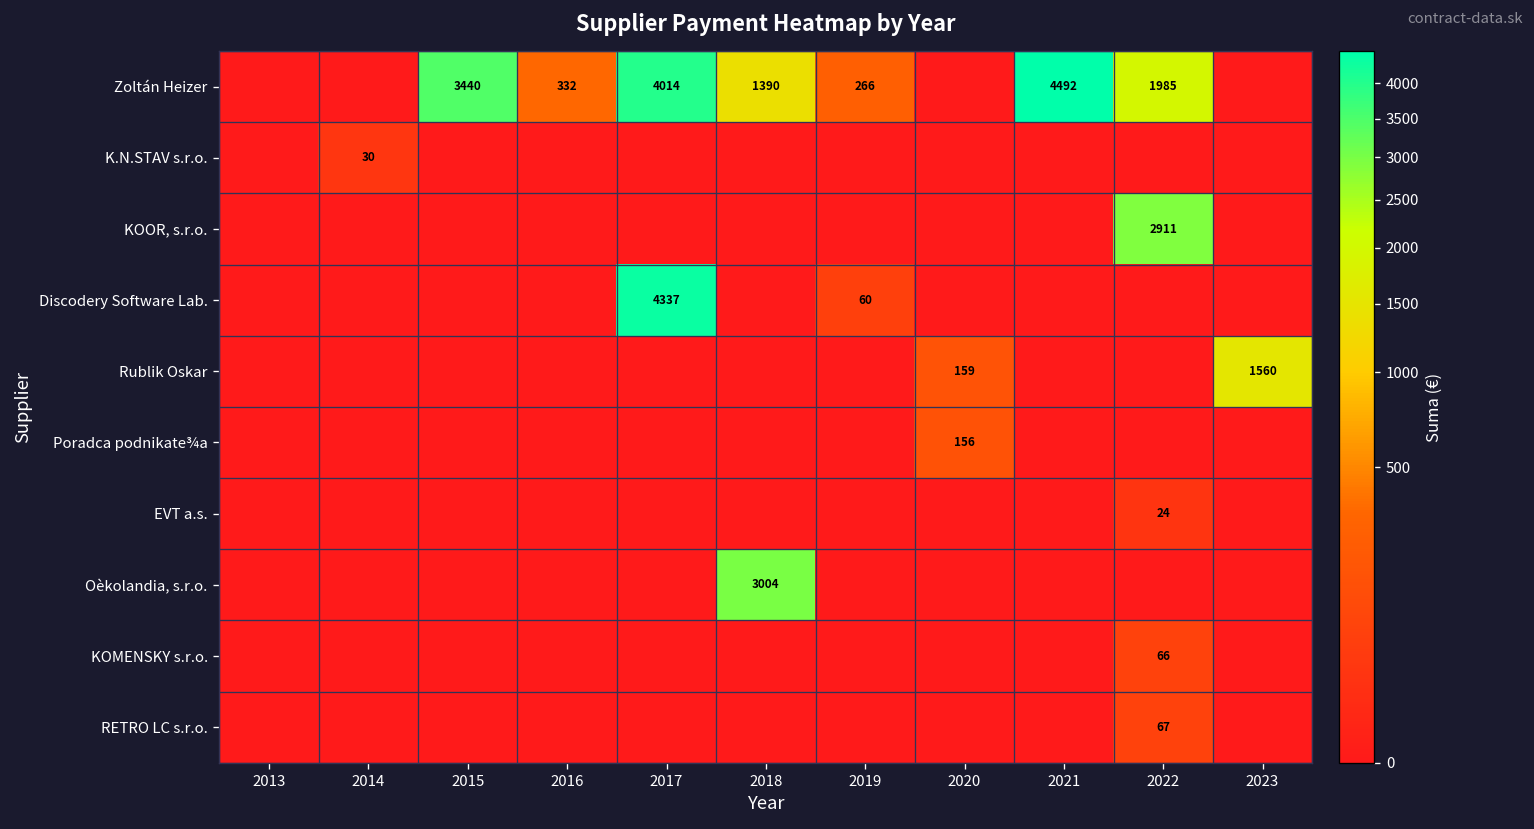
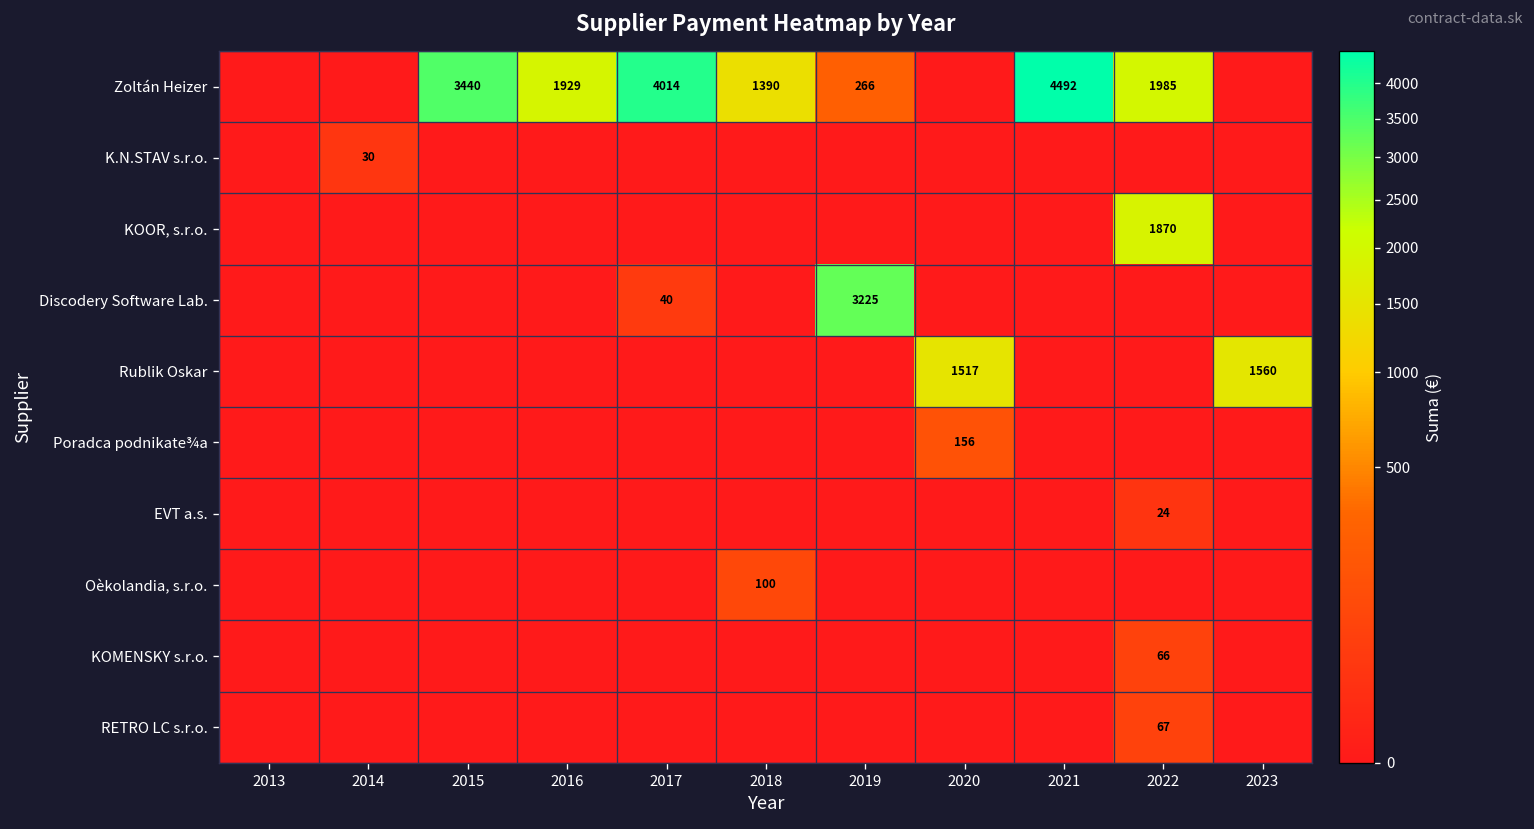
Zoltán Heizer, 2016: 332 -> 1929
KOOR, s.r.o., 2022: 2911 -> 1870
Discodery Software Lab., 2017: 4337 -> 40
Discodery Software Lab., 2019: 60 -> 3225
Rublik Oskar, 2020: 159 -> 1517
Oèkolandia, s.r.o., 2018: 3004 -> 100
